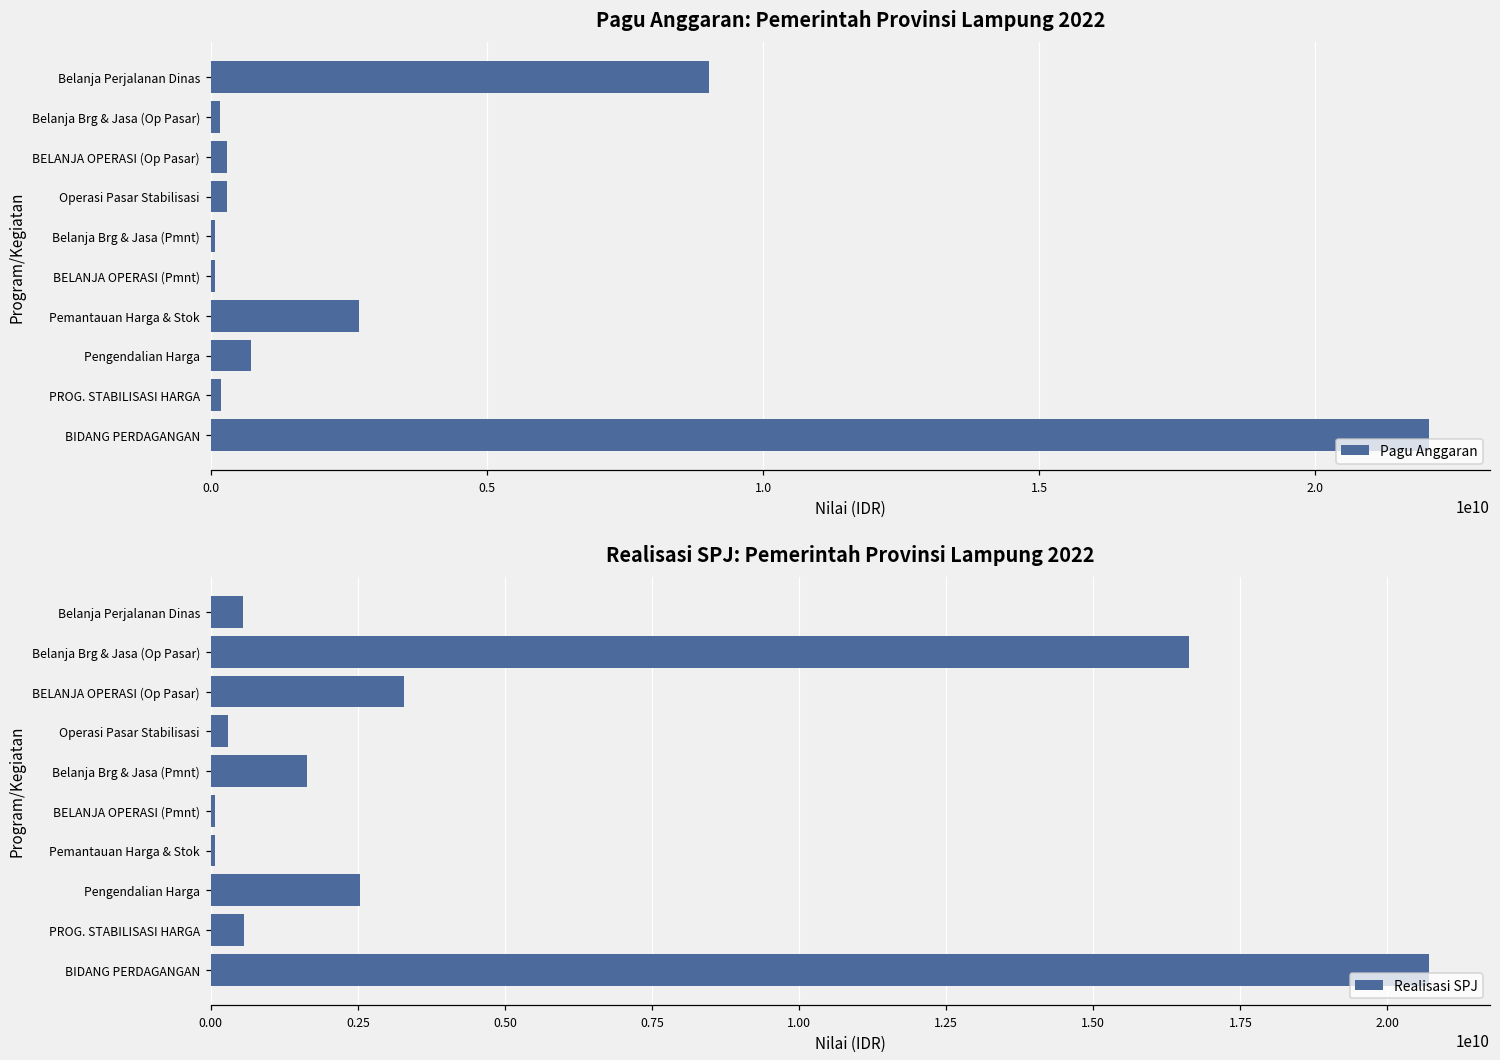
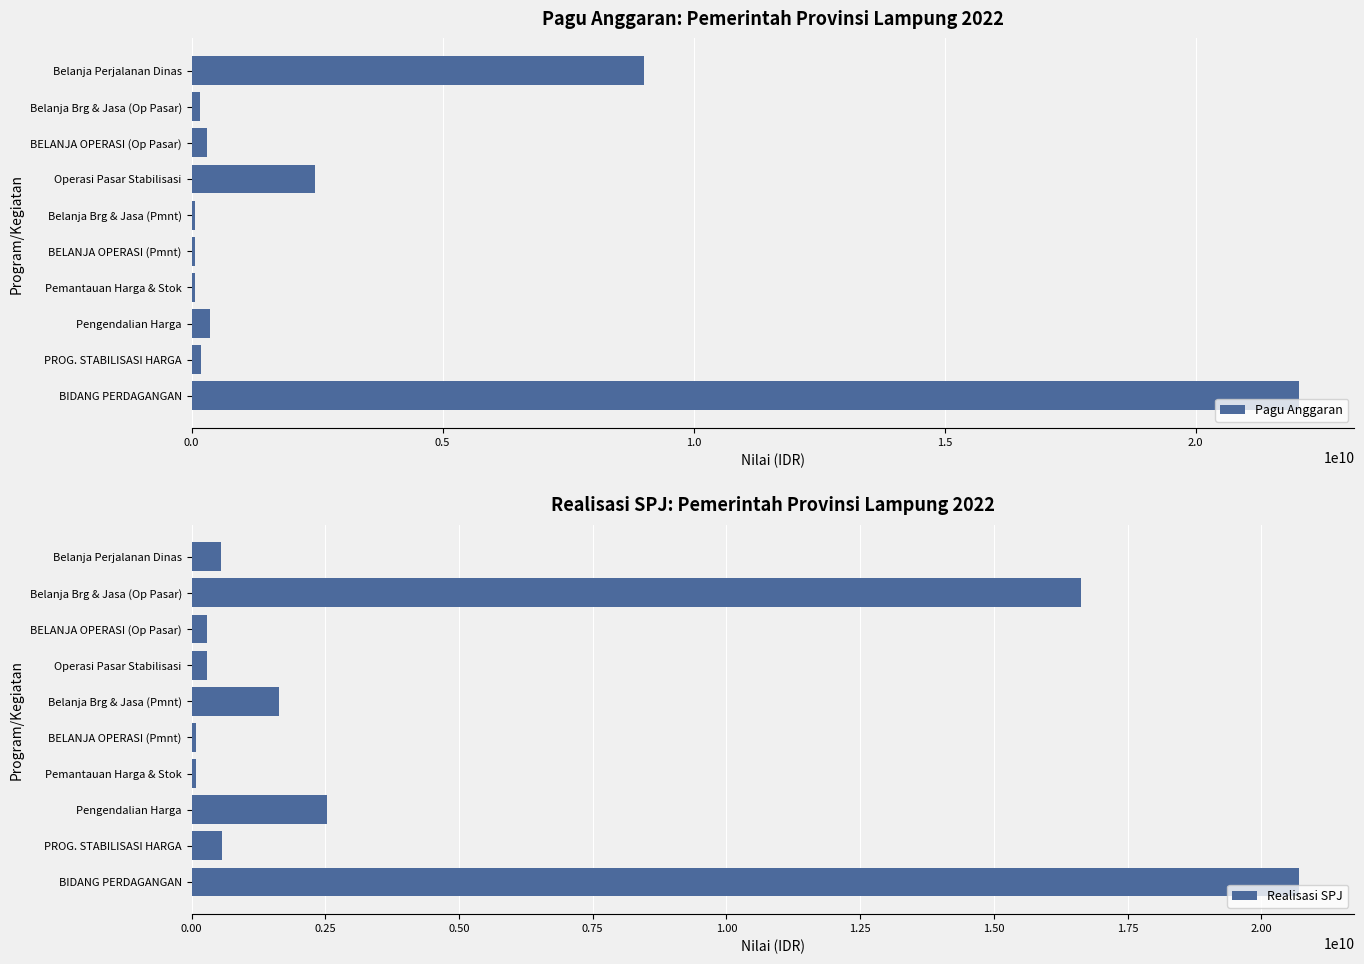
Pagu Anggaran: Pemerintah Provinsi Lampung 2022, Operasi Pasar Stabilisasi: 300000000 -> 2500000000
Pagu Anggaran: Pemerintah Provinsi Lampung 2022, Pemantauan Harga & Stok: 2700000000 -> 100000000
Pagu Anggaran: Pemerintah Provinsi Lampung 2022, Pengendalian Harga: 700000000 -> 400000000
Realisasi SPJ: Pemerintah Provinsi Lampung 2022, BELANJA OPERASI (Op Pasar): 3300000000 -> 300000000
